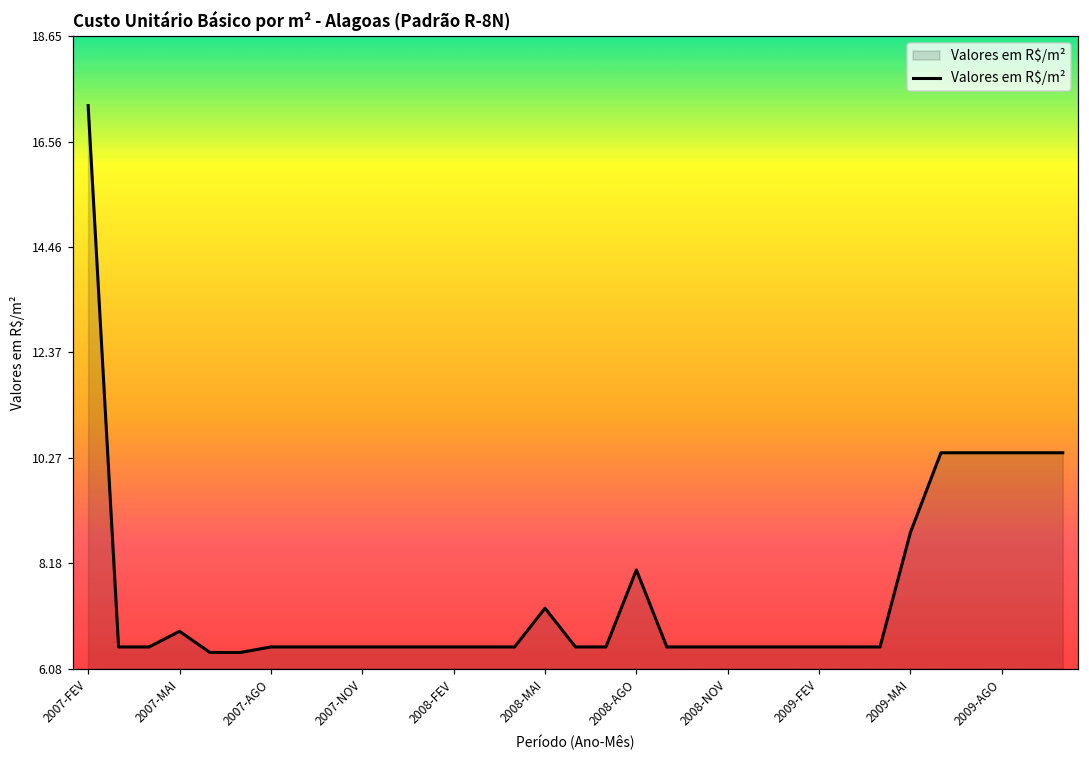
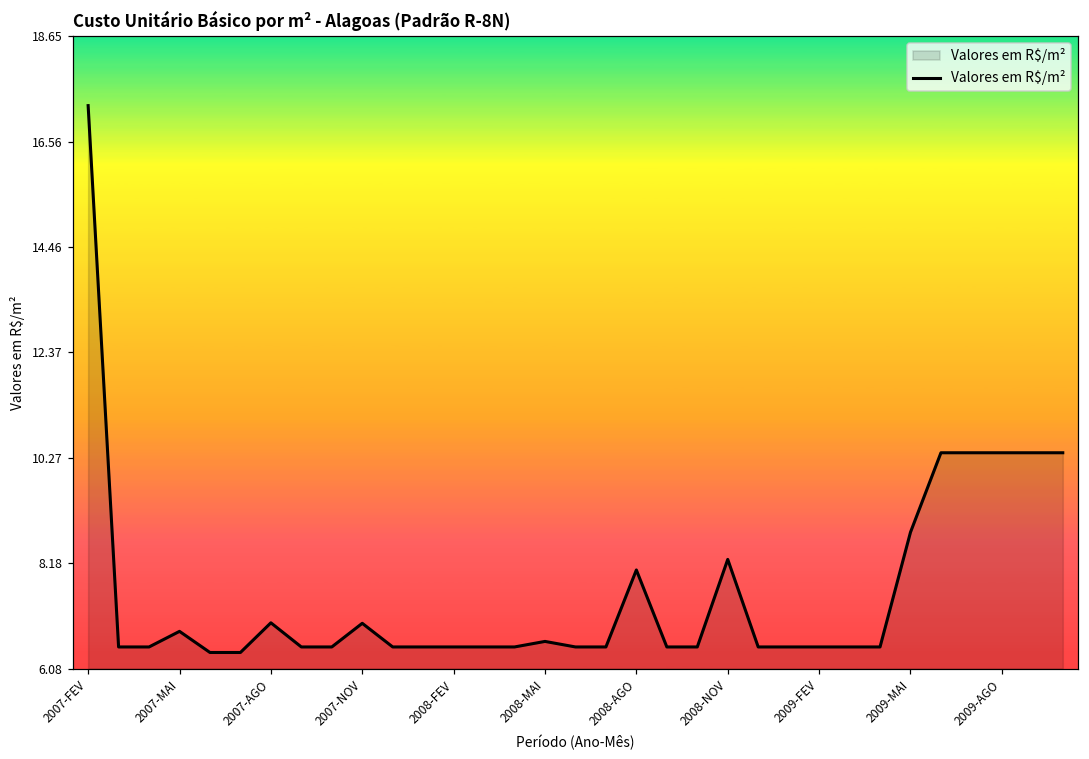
2007-AGO: 6.5 -> 7.0
2007-NOV: 6.5 -> 7.0
2008-MAI: 7.3 -> 6.6
2008-NOV: 6.5 -> 8.3
